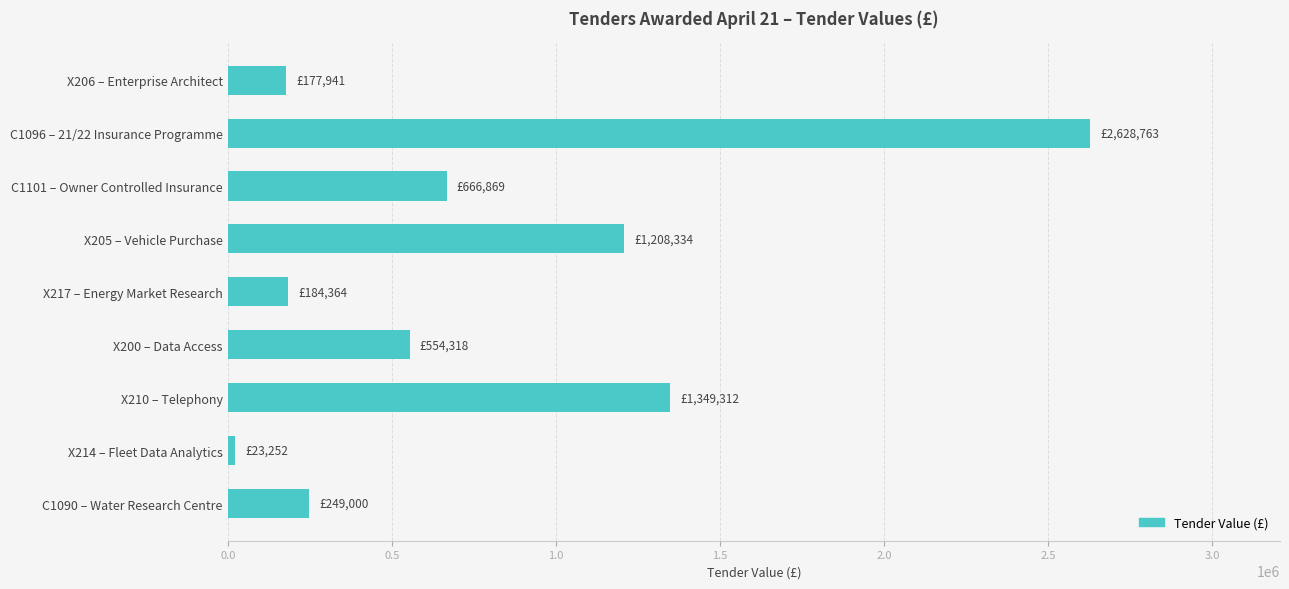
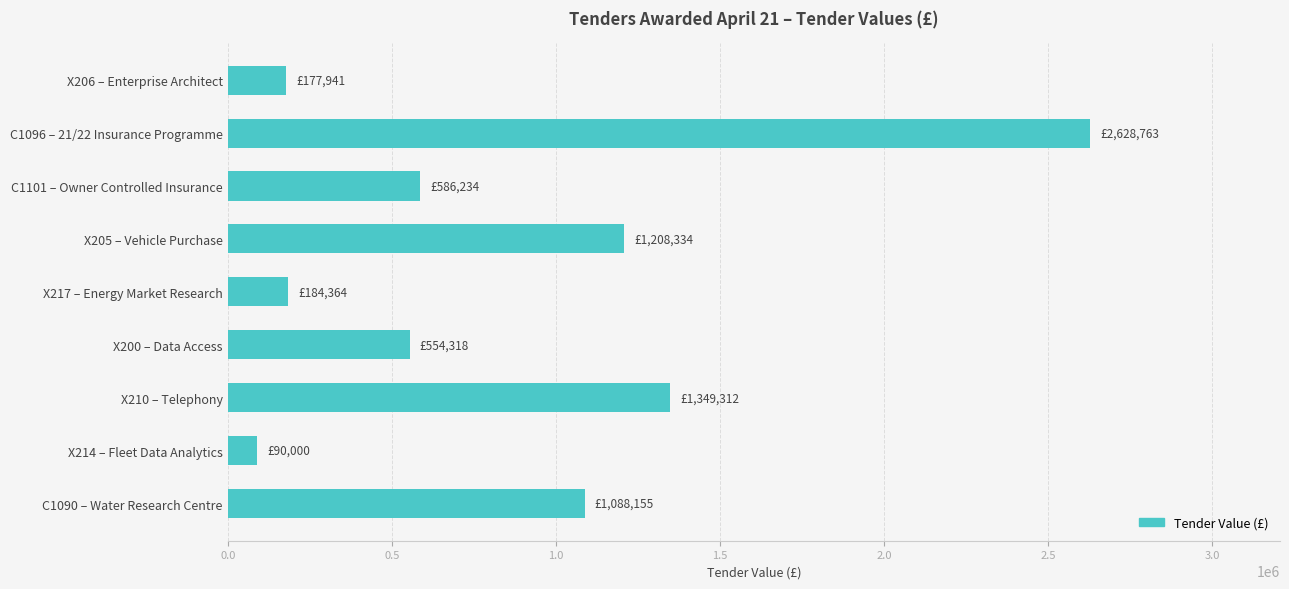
C1101 – Owner Controlled Insurance: £666,869 -> £586,234
X214 – Fleet Data Analytics: £23,252 -> £90,000
C1090 – Water Research Centre: £249,000 -> £1,088,155
